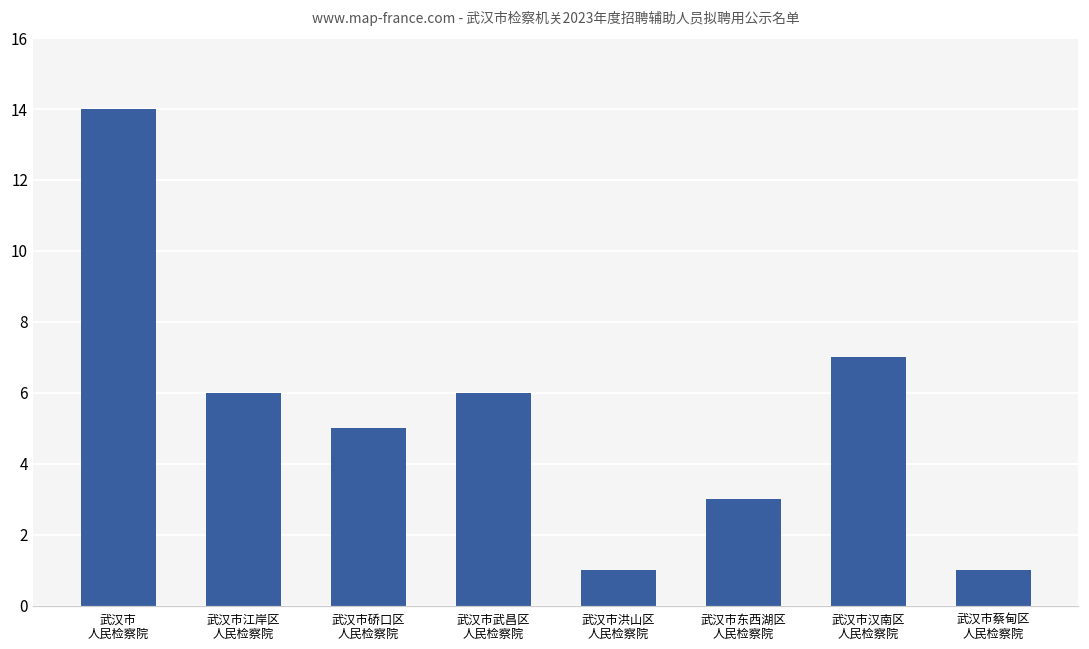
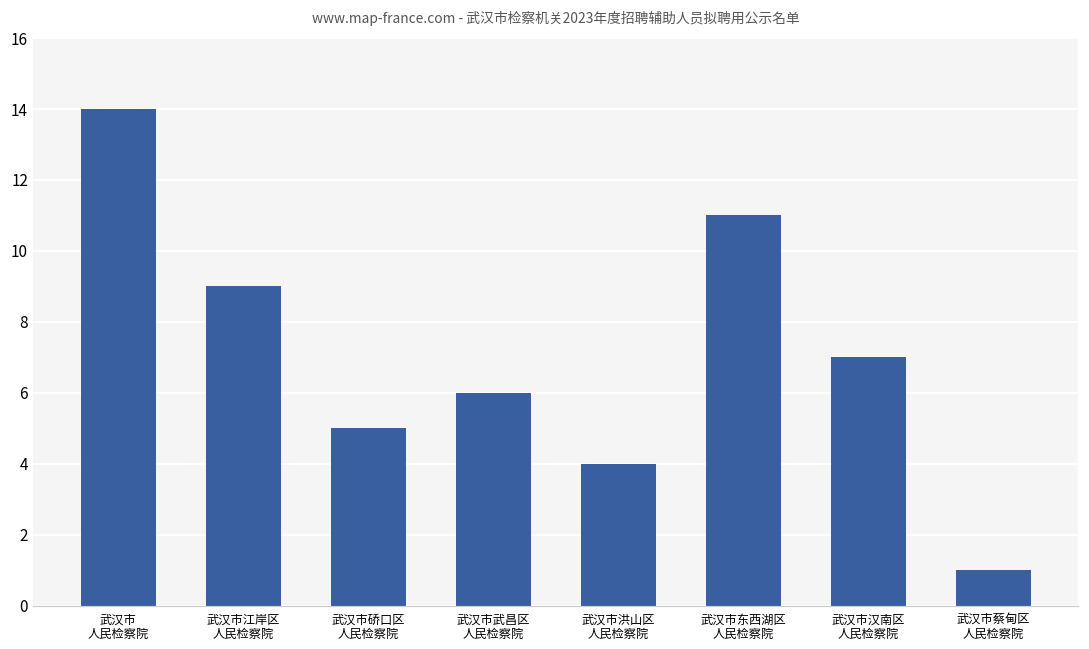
武汉市江岸区 人民检察院: 6 -> 9
武汉市洪山区 人民检察院: 1 -> 4
武汉市东西湖区 人民检察院: 3 -> 11
